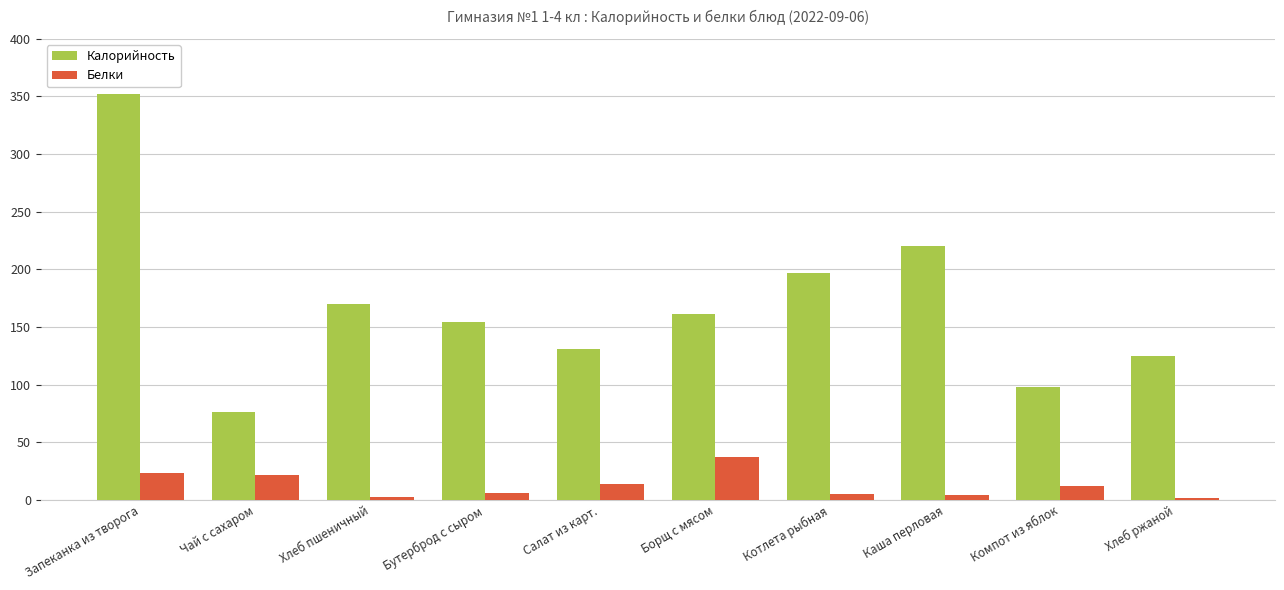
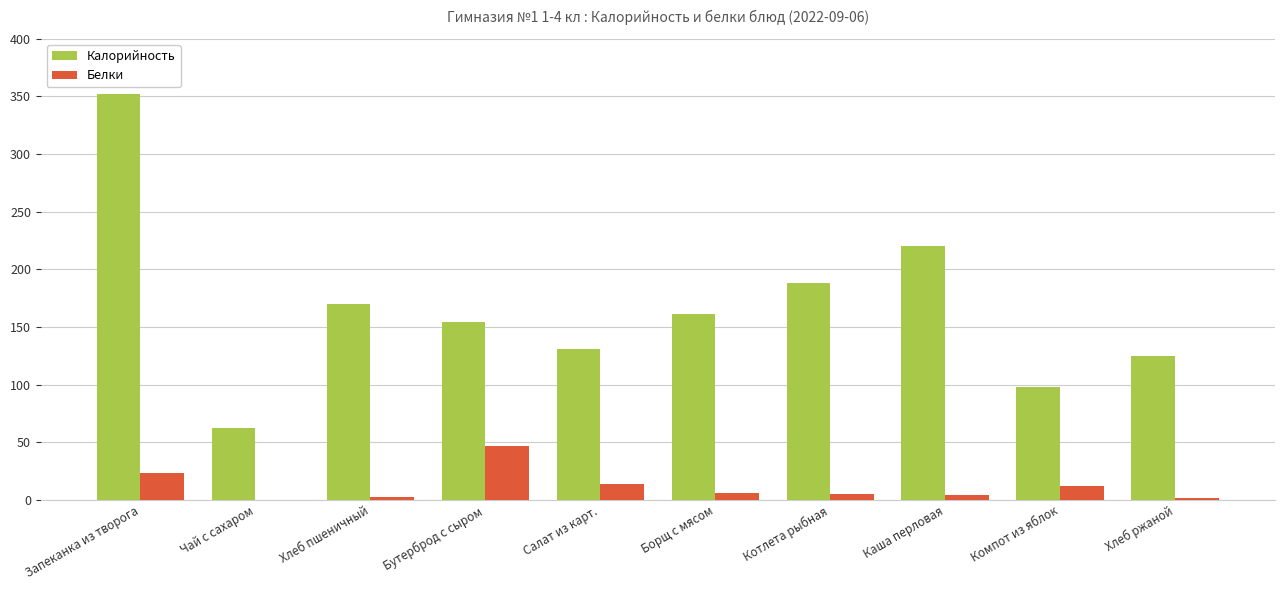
Калорийность, Чай с сахаром: 76 -> 62
Белки, Чай с сахаром: 22 -> 0
Белки, Бутерброд с сыром: 6 -> 47
Белки, Борщ с мясом: 37 -> 6
Калорийность, Котлета рыбная: 197 -> 188
